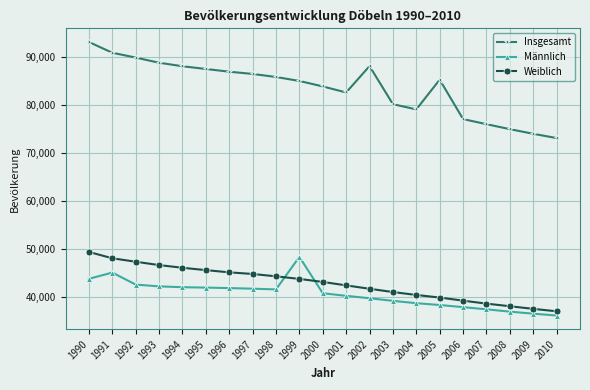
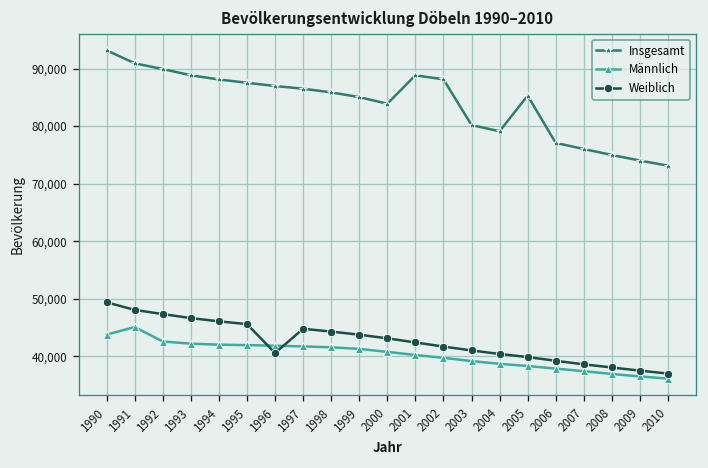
Weiblich, 1996: 45,000 -> 41,000
Männlich, 1999: 48,000 -> 41,000
Insgesamt, 2001: 83,000 -> 89,000
